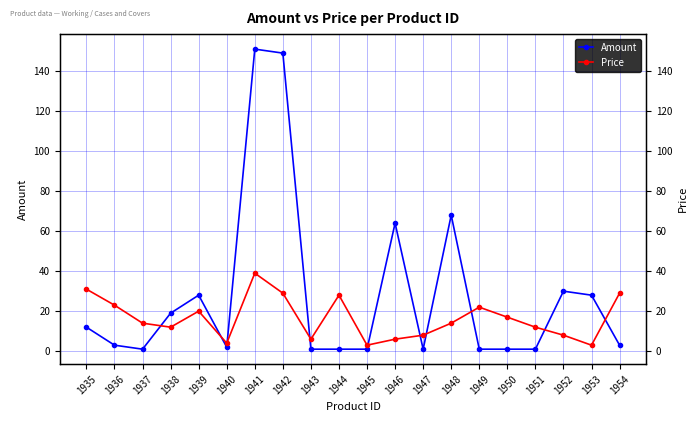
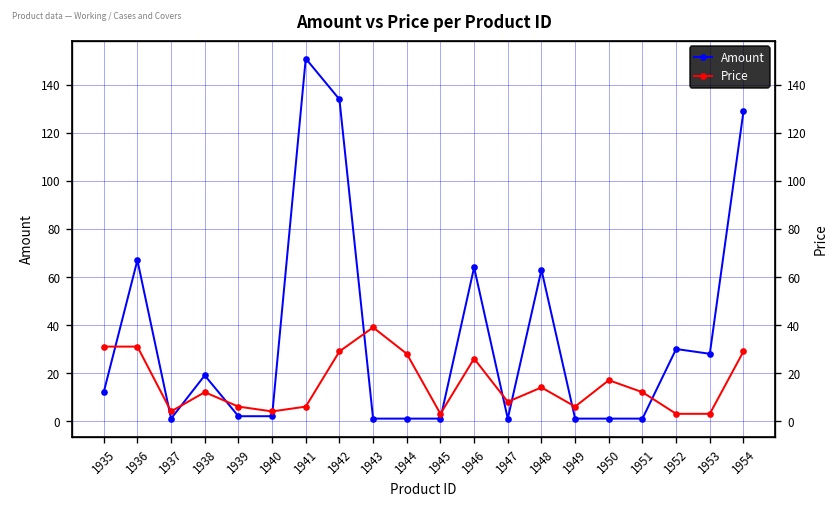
Amount, 1936: 3 -> 67
Price, 1936: 23 -> 31
Price, 1937: 14 -> 4
Amount, 1939: 28 -> 2
Price, 1939: 20 -> 6
Price, 1941: 39 -> 6
Amount, 1942: 149 -> 134
Price, 1943: 6 -> 39
Price, 1946: 6 -> 26
Amount, 1948: 68 -> 63
Price, 1949: 22 -> 6
Price, 1952: 8 -> 3
Amount, 1954: 3 -> 129
